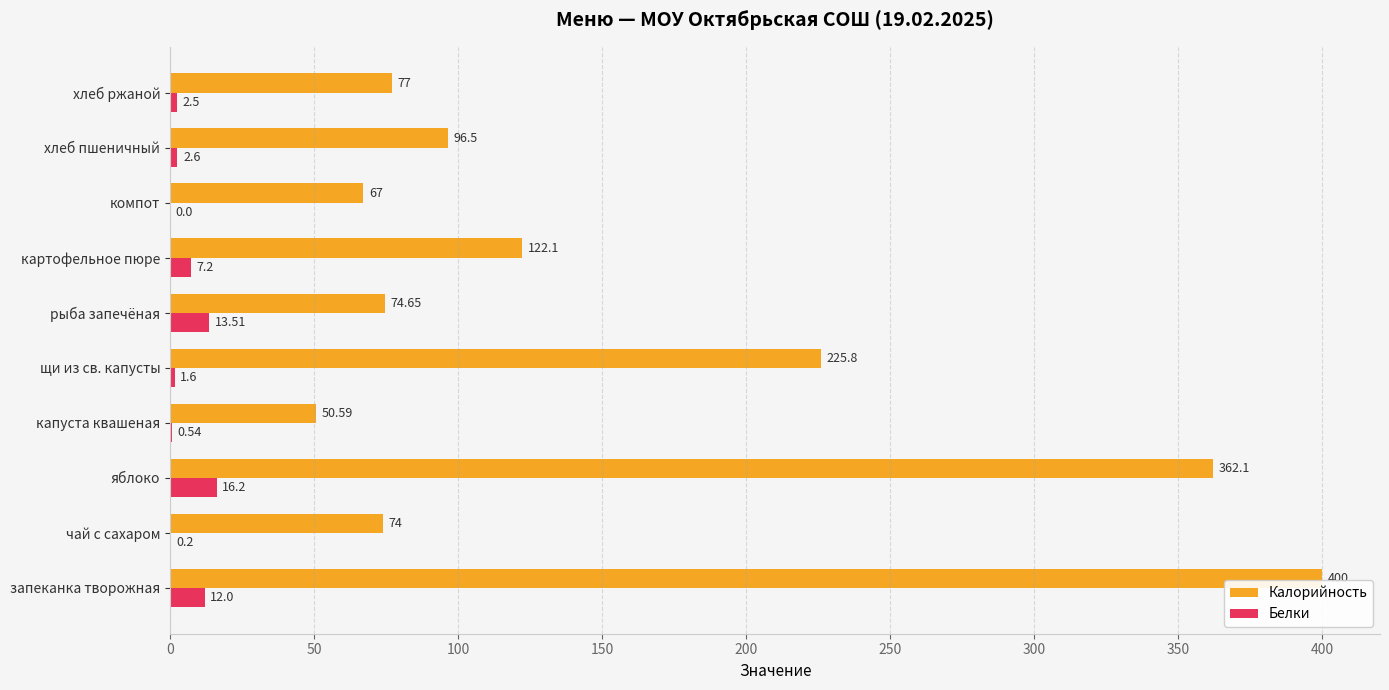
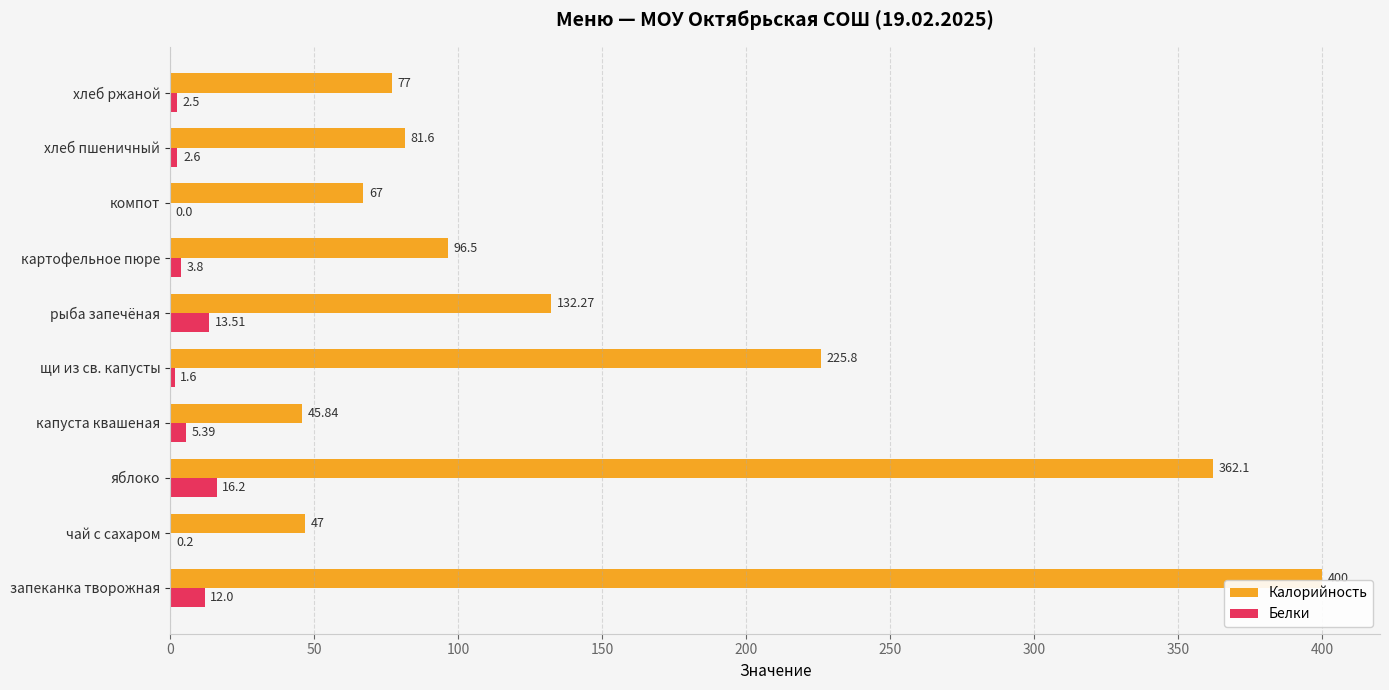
Калорийность, хлеб пшеничный: 96.5 -> 81.6
Калорийность, картофельное пюре: 122.1 -> 96.5
Белки, картофельное пюре: 7.2 -> 3.8
Калорийность, рыба запечёная: 74.65 -> 132.27
Калорийность, капуста квашеная: 50.59 -> 45.84
Белки, капуста квашеная: 0.54 -> 5.39
Калорийность, чай с сахаром: 74 -> 47
